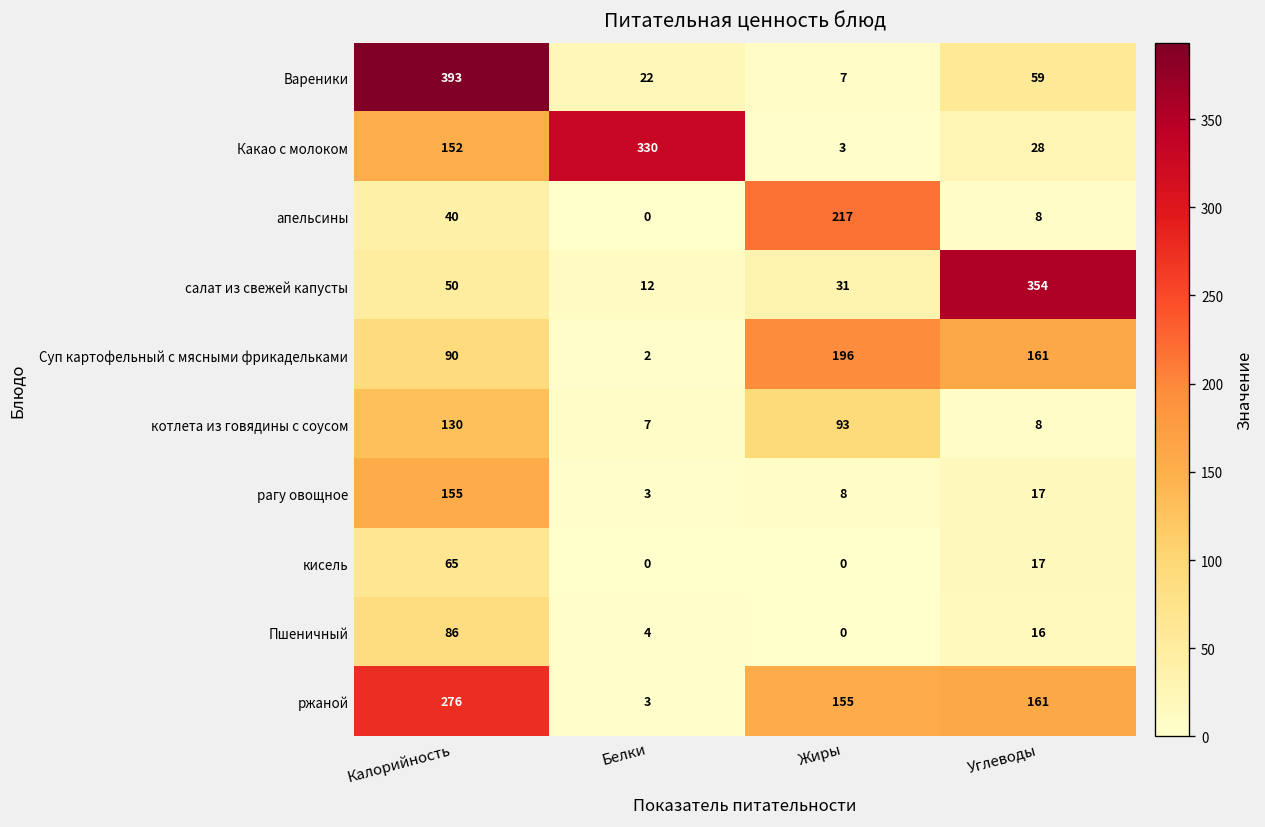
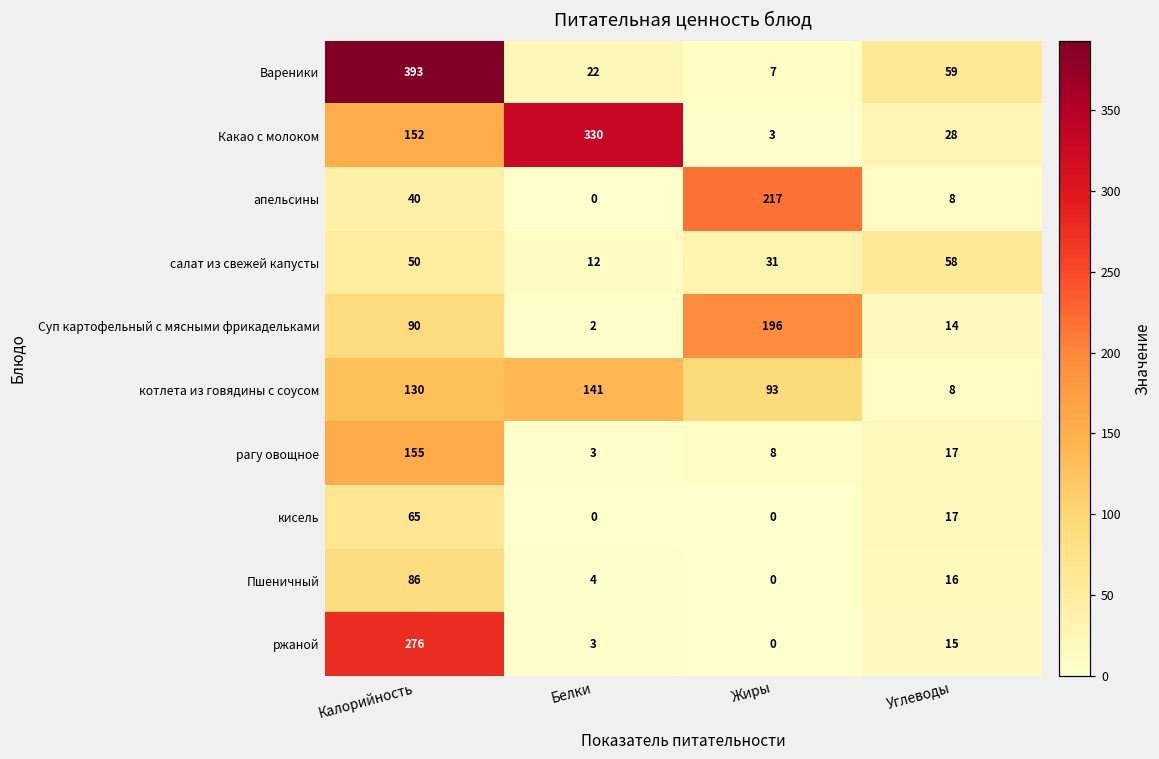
салат из свежей капусты, Углеводы: 354 -> 58
Суп картофельный с мясными фрикадельками, Углеводы: 161 -> 14
котлета из говядины с соусом, Белки: 7 -> 141
ржаной, Жиры: 155 -> 0
ржаной, Углеводы: 161 -> 15
